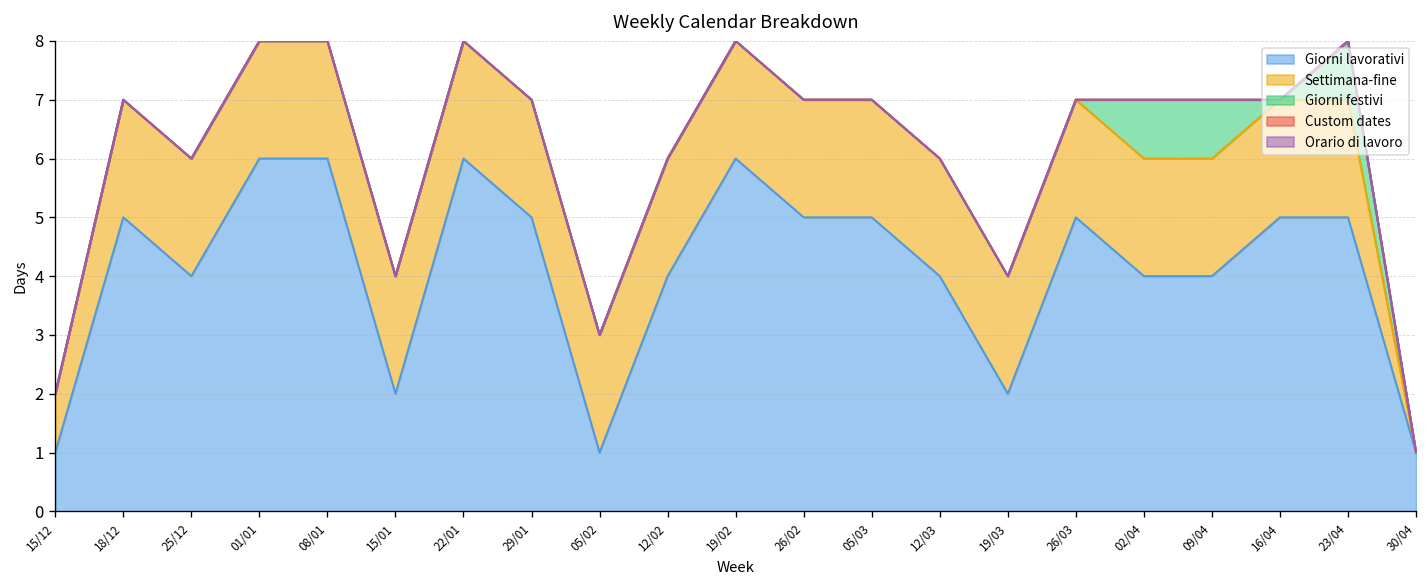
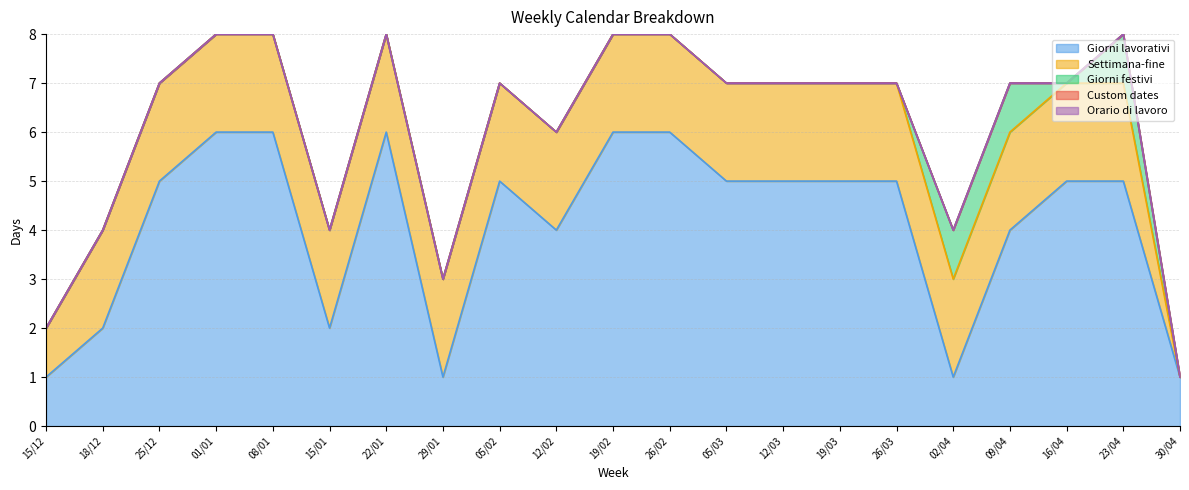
Giorni lavorativi, 18/12: 5 -> 2
Giorni lavorativi, 25/12: 4 -> 5
Giorni lavorativi, 29/01: 5 -> 1
Giorni lavorativi, 05/02: 1 -> 5
Giorni lavorativi, 26/02: 5 -> 6
Giorni lavorativi, 12/03: 4 -> 5
Giorni lavorativi, 19/03: 2 -> 5
Giorni lavorativi, 02/04: 4 -> 1
